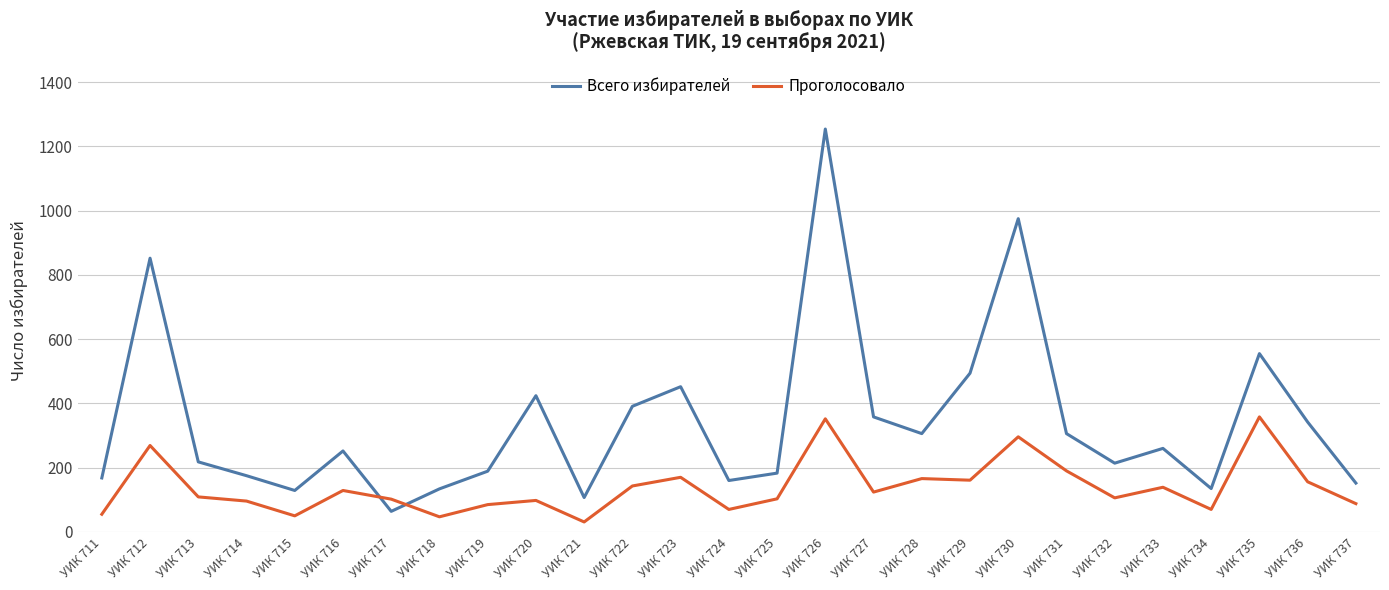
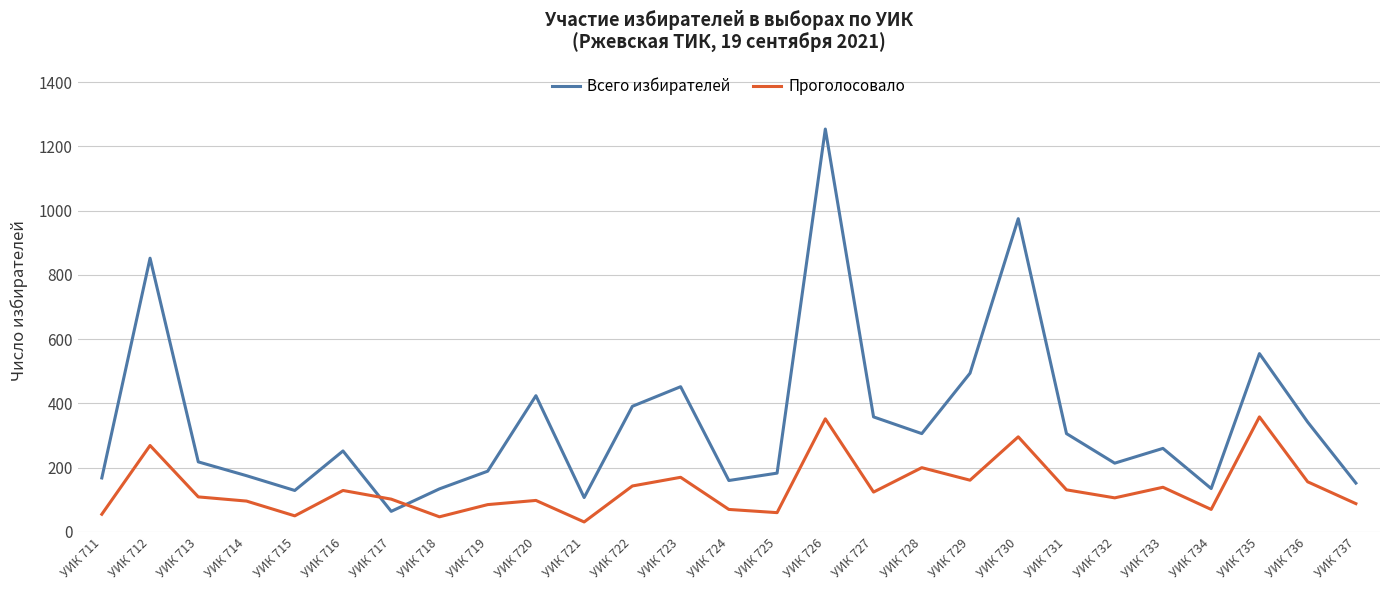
Проголосовало, УИК 725: 100 -> 60
Проголосовало, УИК 728: 170 -> 200
Проголосовало, УИК 731: 190 -> 130
